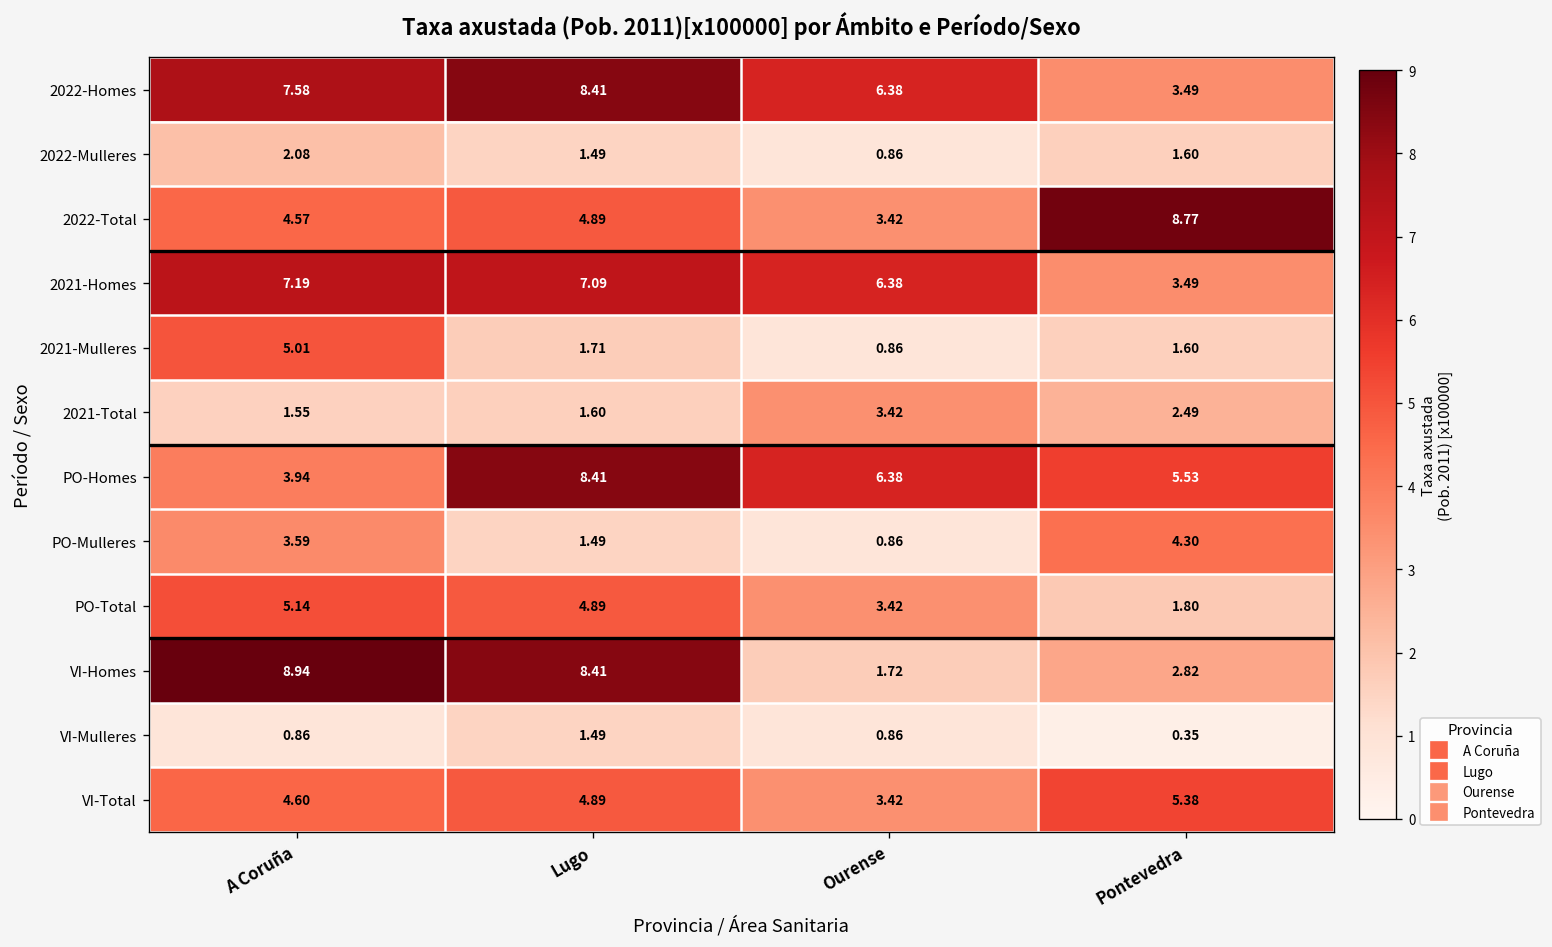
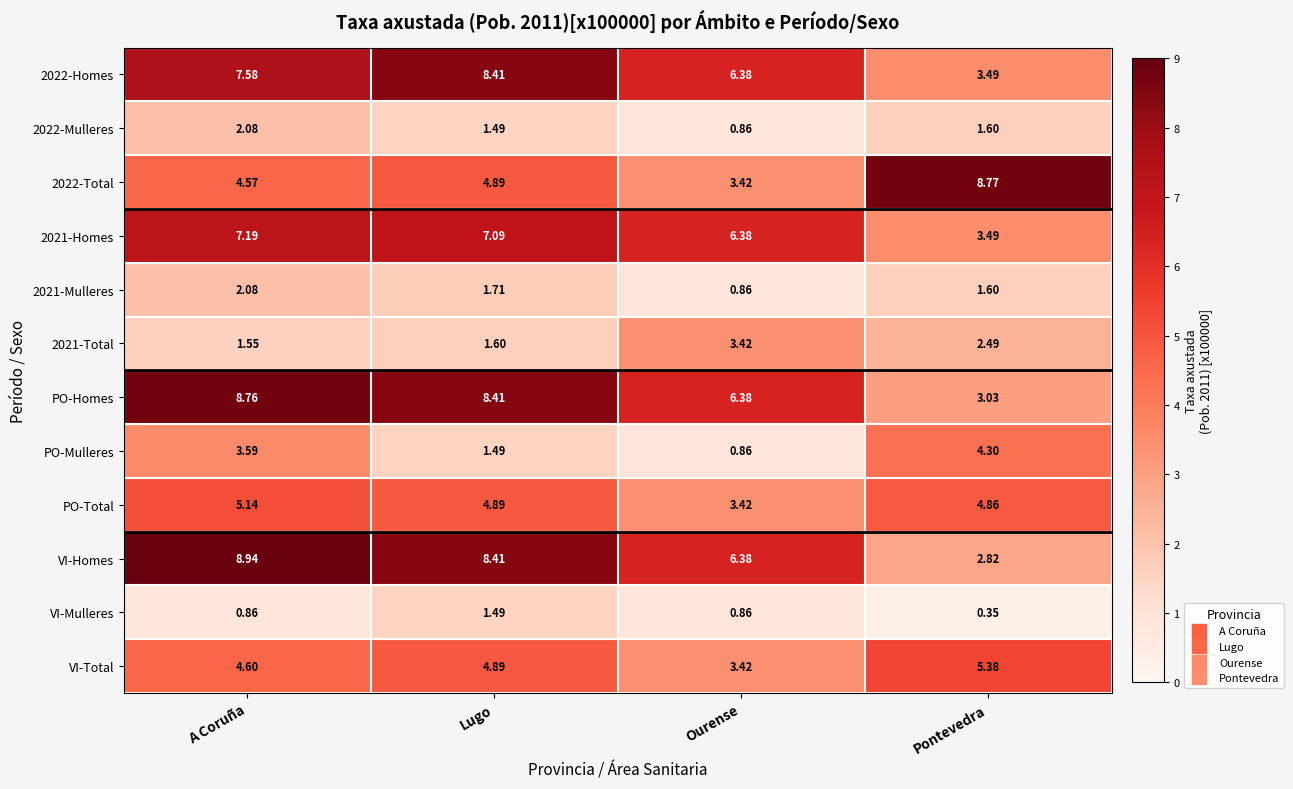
2021-Mulleres, A Coruña: 5.01 -> 2.08
PO-Homes, A Coruña: 3.94 -> 8.76
PO-Homes, Pontevedra: 5.53 -> 3.03
PO-Total, Pontevedra: 1.80 -> 4.86
VI-Homes, Ourense: 1.72 -> 6.38
